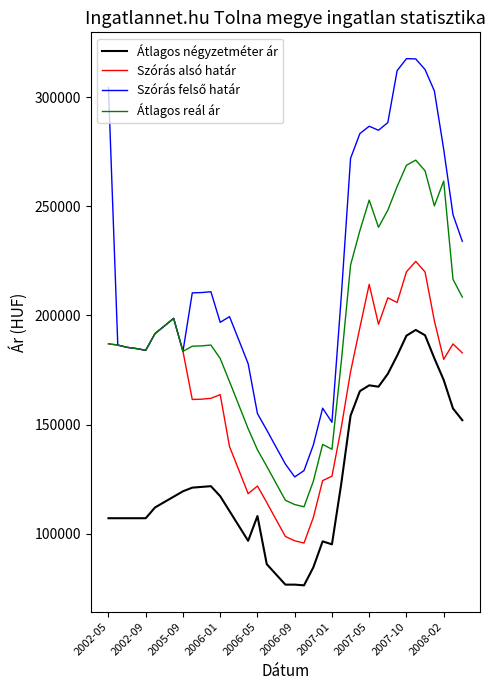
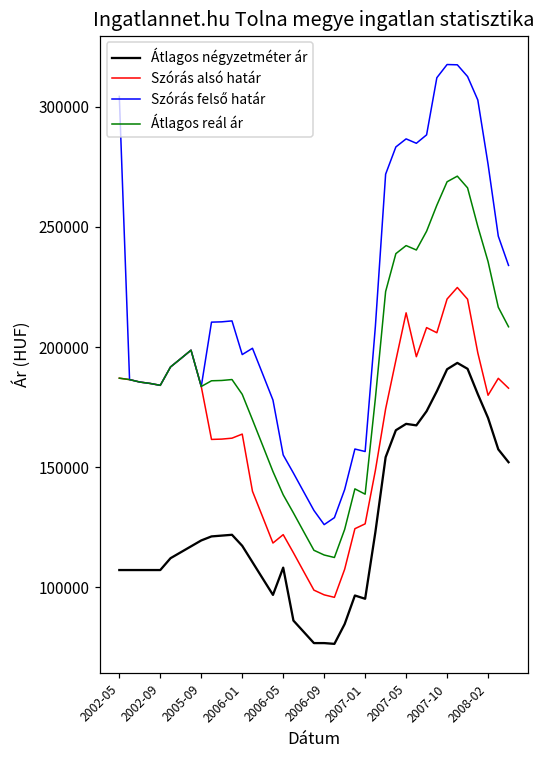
Szórás felső határ, 2007-01: 151000 -> 156000
Átlagos reál ár, 2007-05: 253000 -> 242000
Átlagos reál ár, 2008-02: 262000 -> 236000
